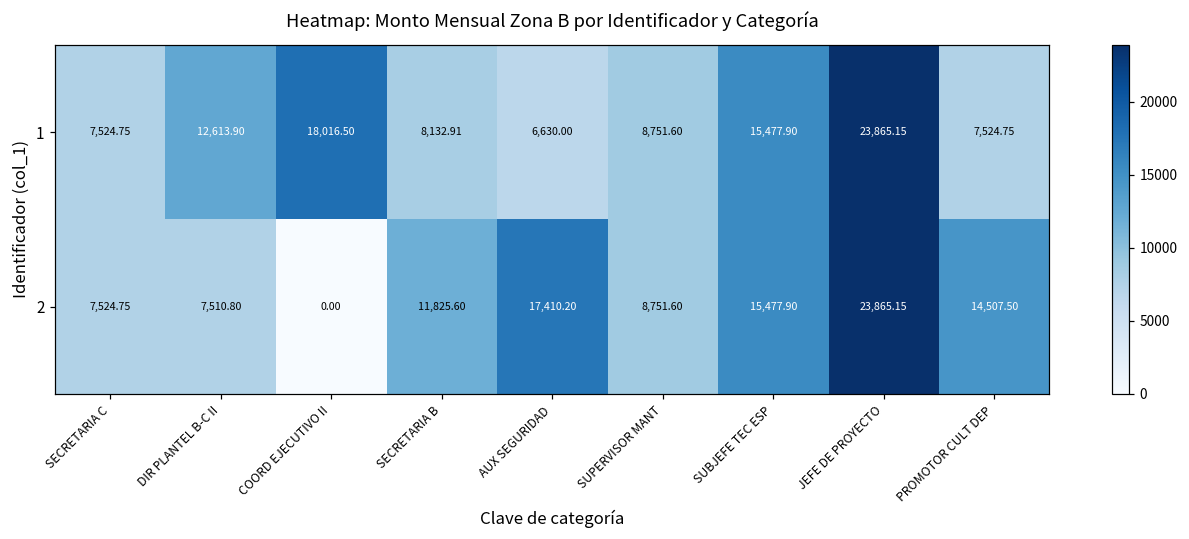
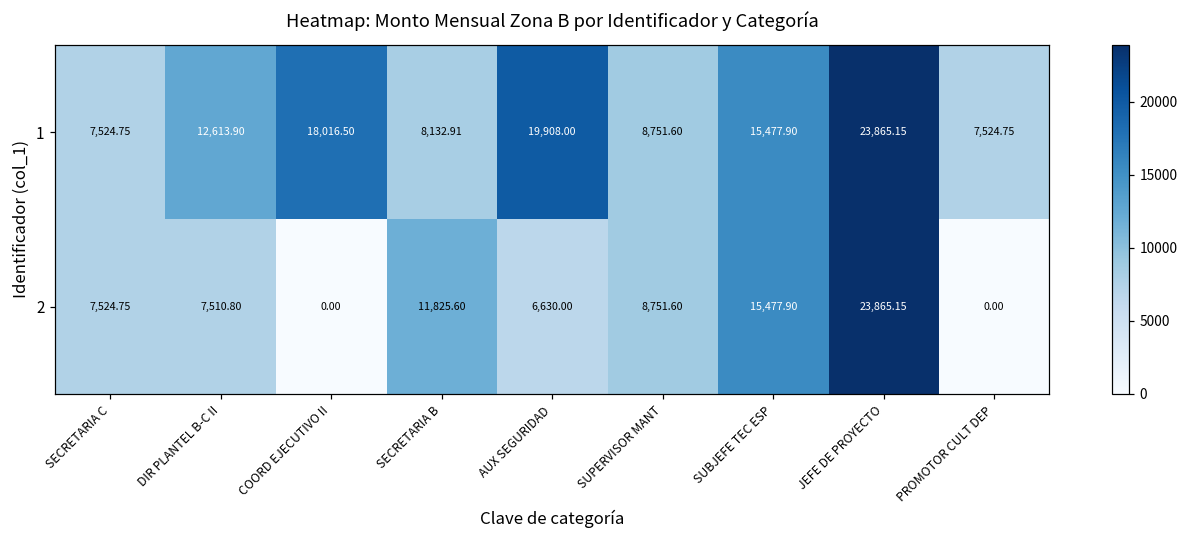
1, AUX SEGURIDAD: 6,630.00 -> 19,908.00
2, AUX SEGURIDAD: 17,410.20 -> 6,630.00
2, PROMOTOR CULT DEP: 14,507.50 -> 0.00
